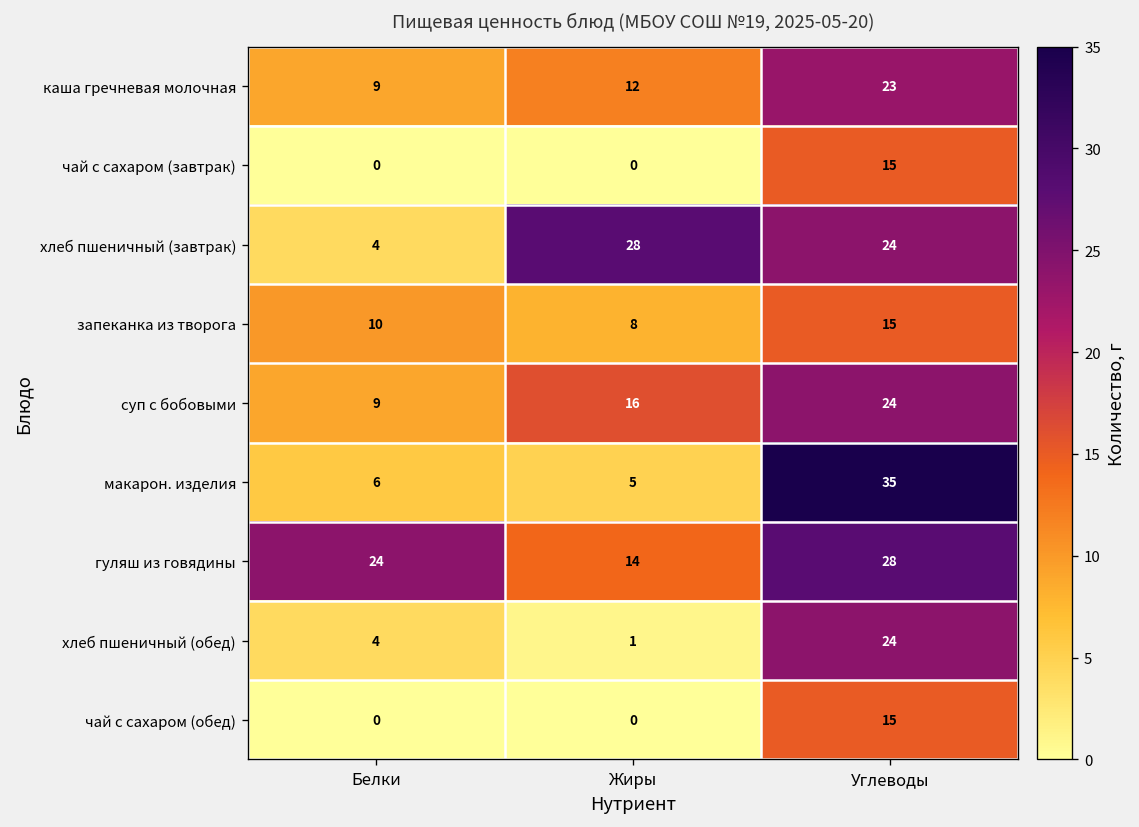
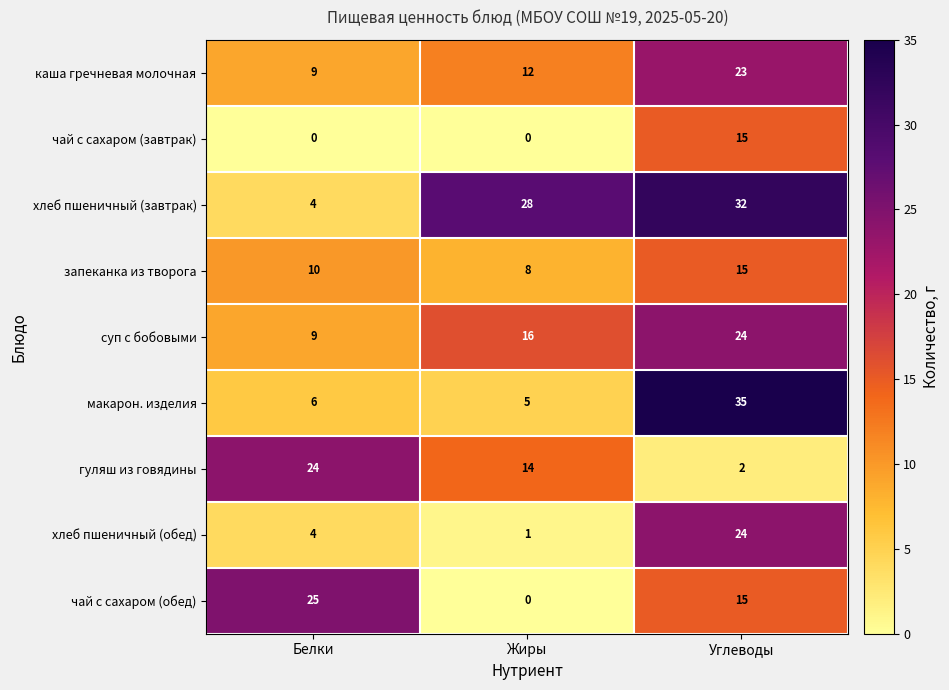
хлеб пшеничный (завтрак), Углеводы: 24 -> 32
гуляш из говядины, Углеводы: 28 -> 2
чай с сахаром (обед), Белки: 0 -> 25
